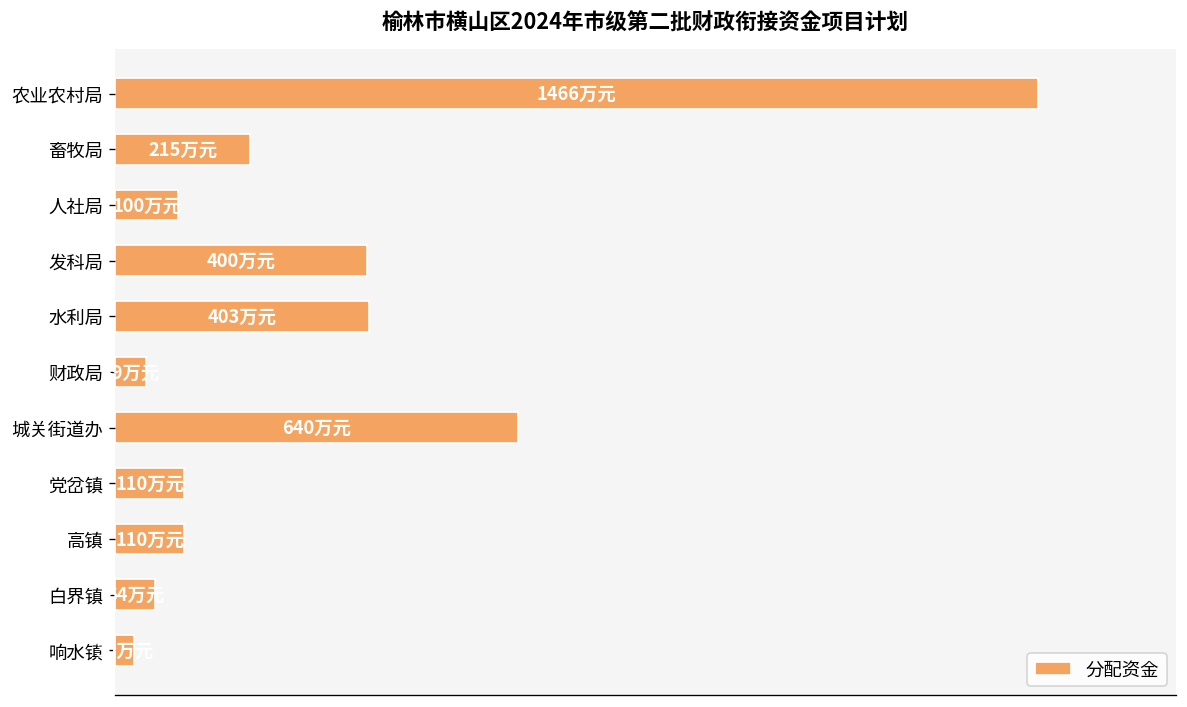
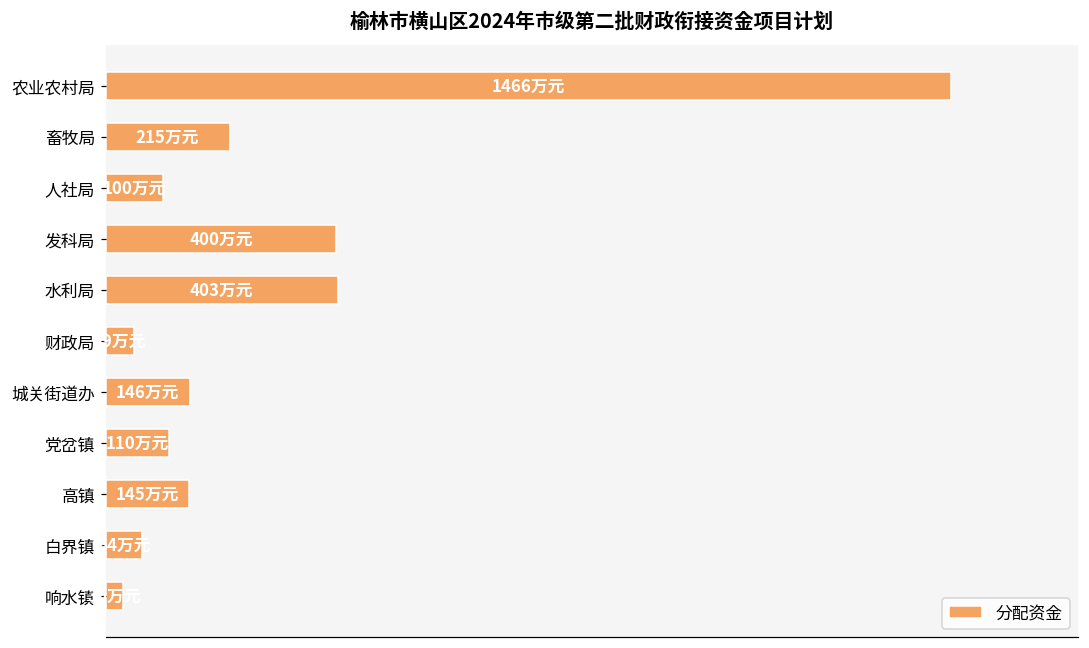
城关街道办: 640 -> 146
高镇: 110 -> 145
